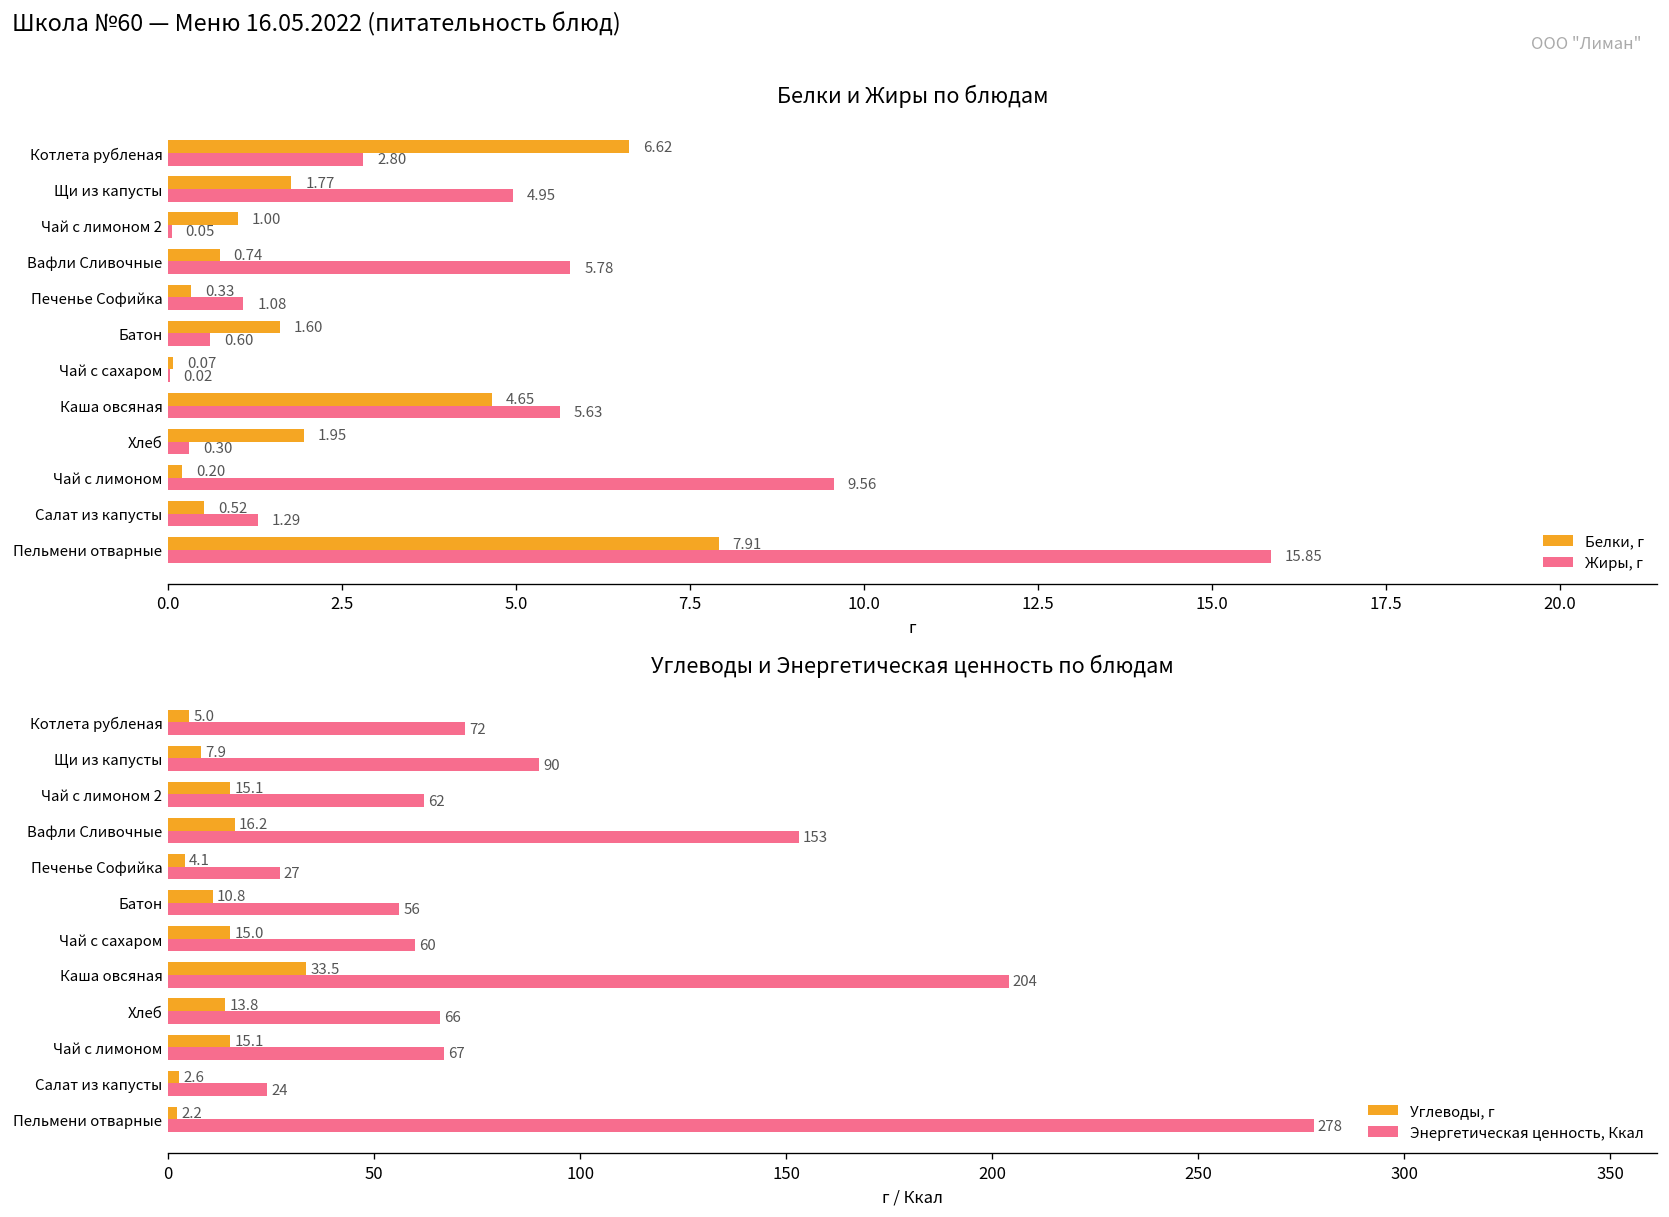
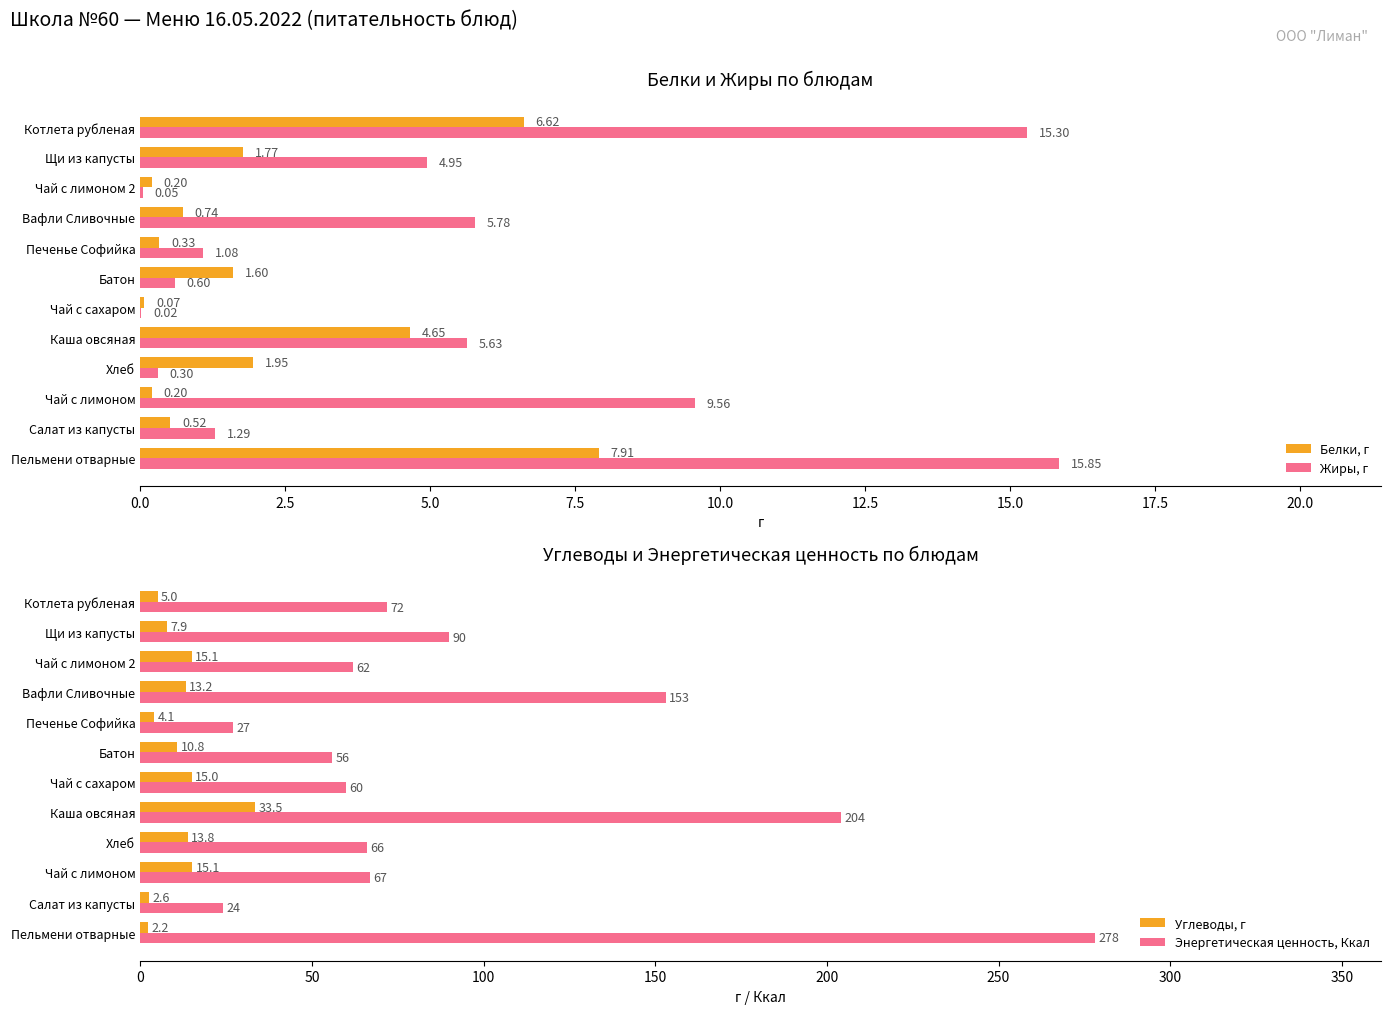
Белки и Жиры по блюдам, Жиры, г, Котлета рубленая: 2.80 -> 15.30
Белки и Жиры по блюдам, Белки, г, Чай с лимоном 2: 1.00 -> 0.20
Углеводы и Энергетическая ценность по блюдам, Углеводы, г, Вафли Сливочные: 16.2 -> 13.2
